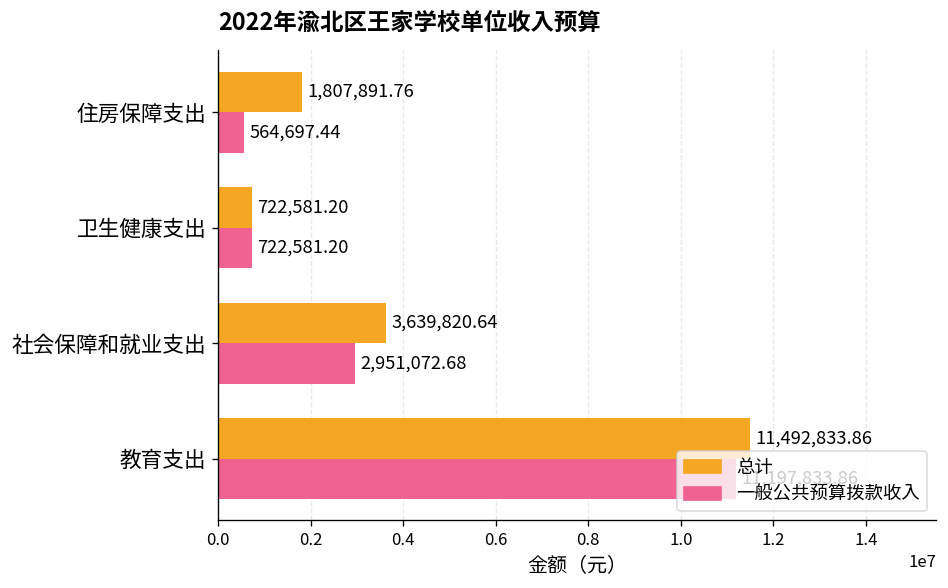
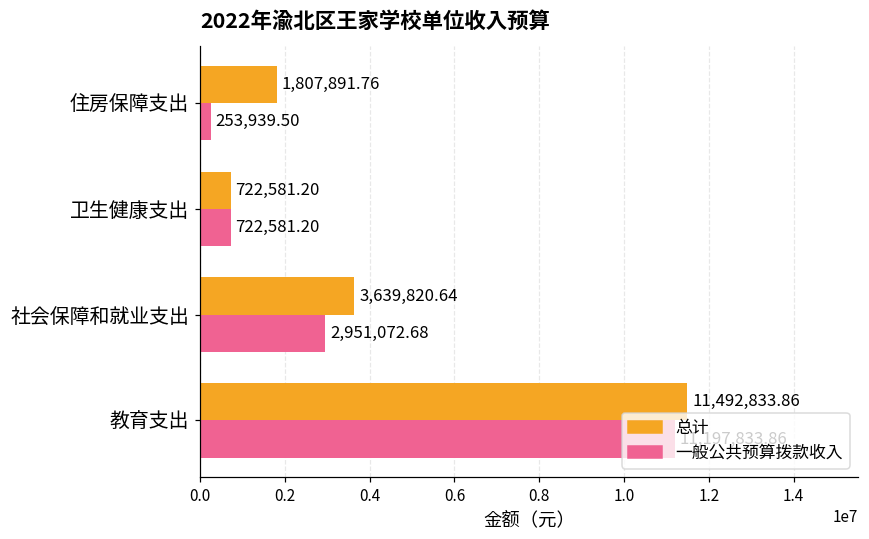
一般公共预算拨款收入, 住房保障支出: 564,697.44 -> 253,939.50
